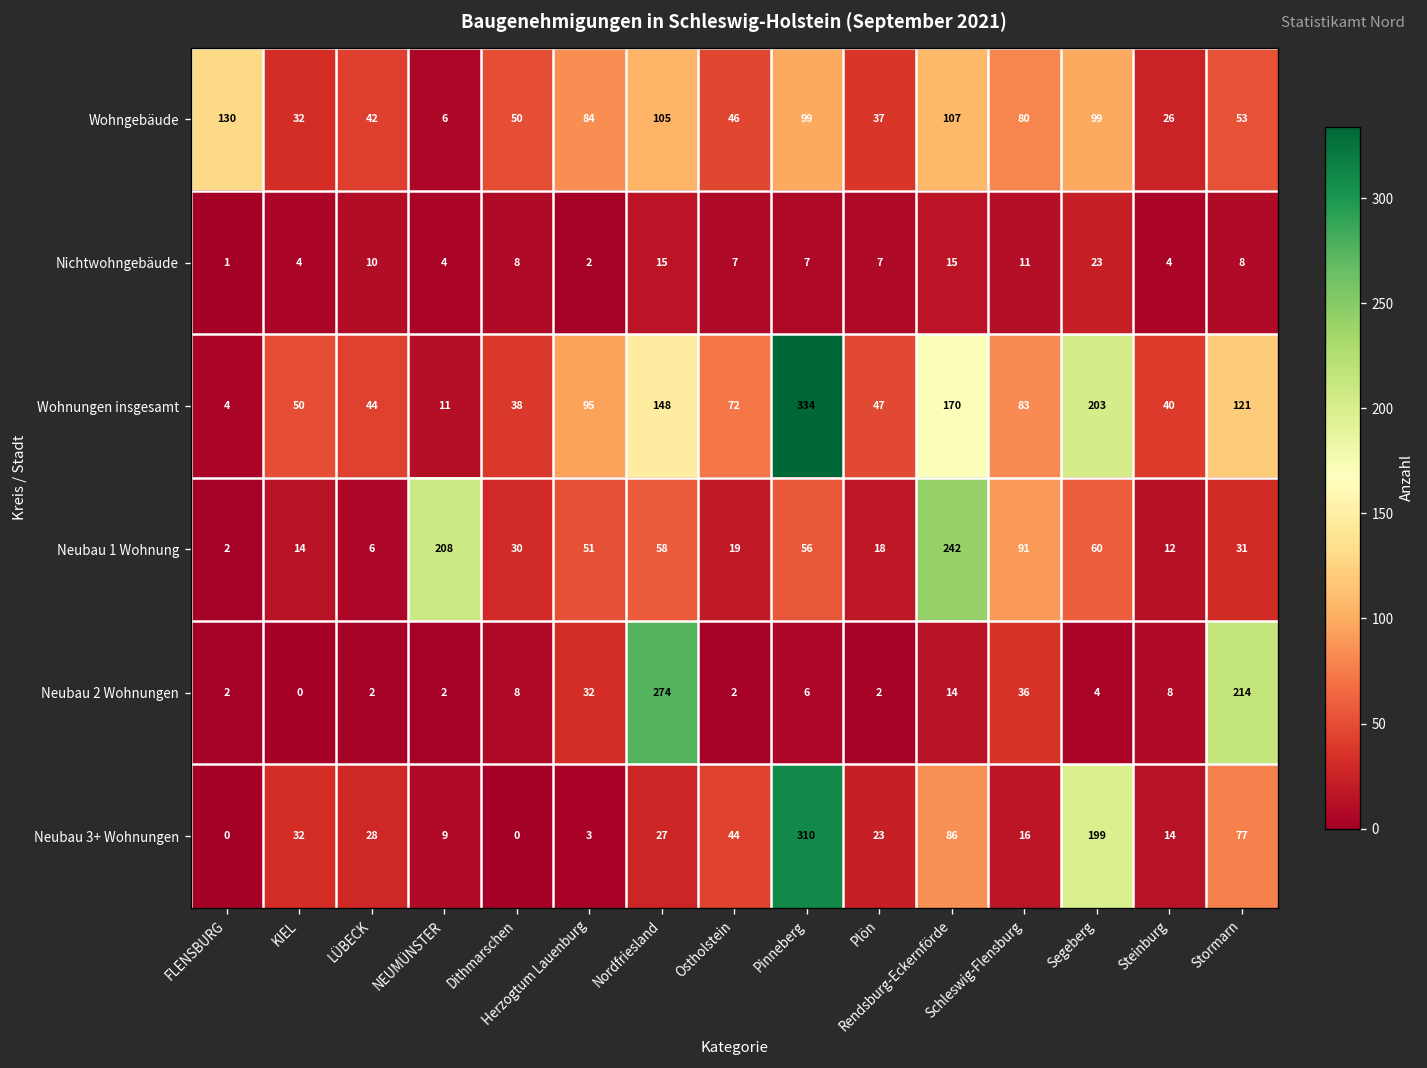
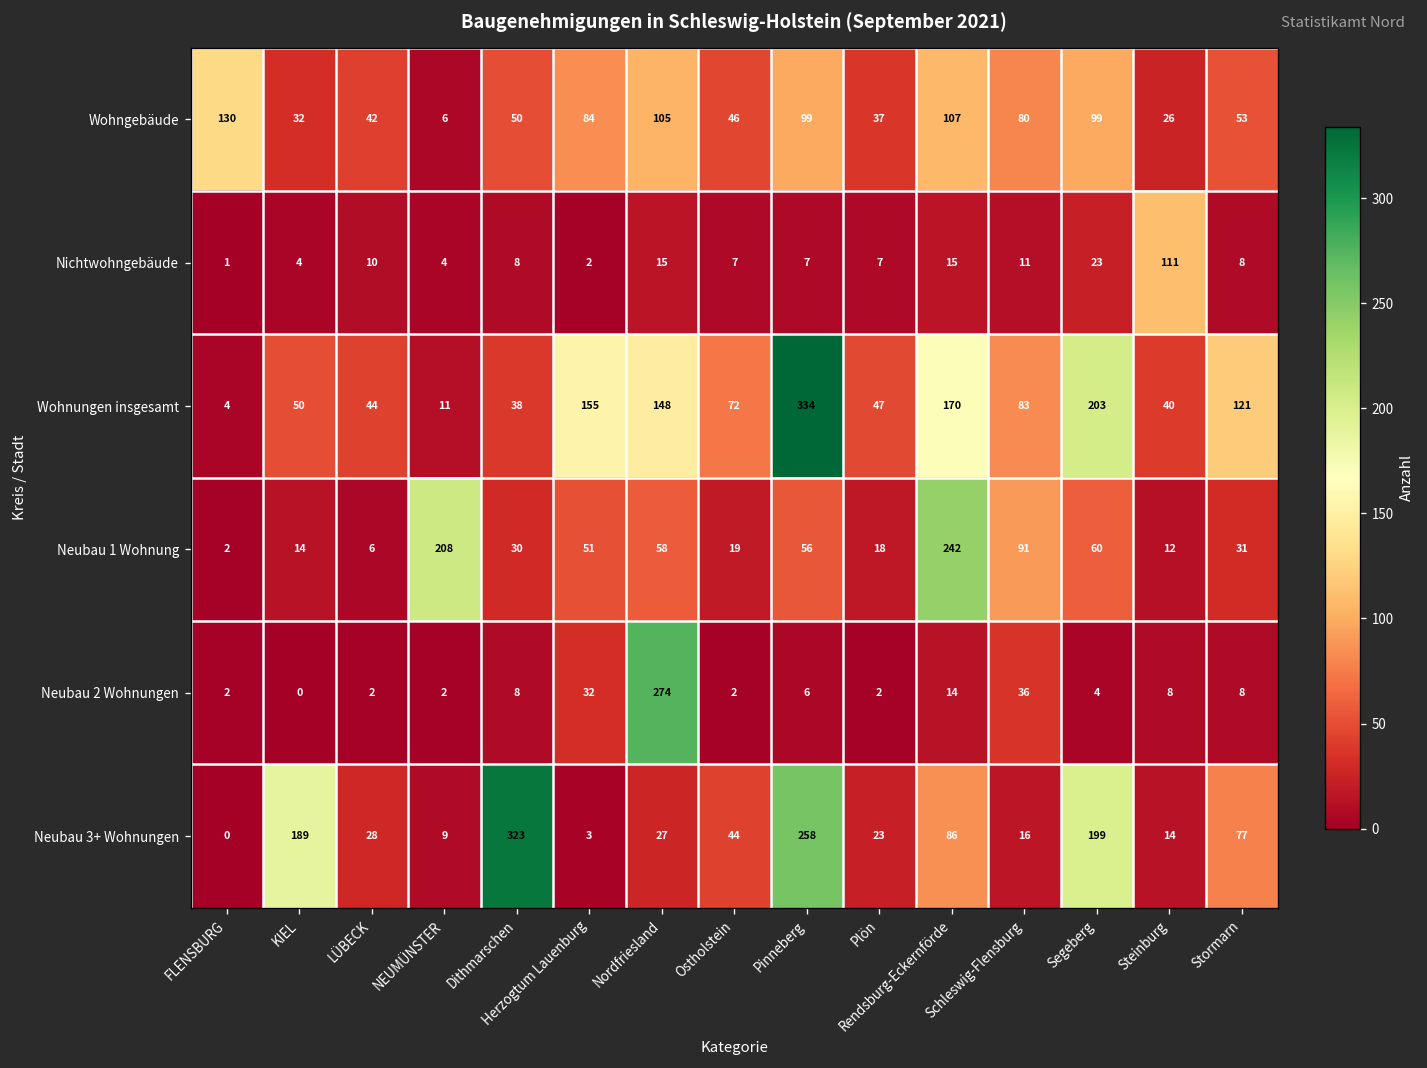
Nichtwohngebäude, Steinburg: 4 -> 111
Wohnungen insgesamt, Herzogtum Lauenburg: 95 -> 155
Neubau 2 Wohnungen, Stormarn: 214 -> 8
Neubau 3+ Wohnungen, KIEL: 32 -> 189
Neubau 3+ Wohnungen, Dithmarschen: 0 -> 323
Neubau 3+ Wohnungen, Pinneberg: 310 -> 258
